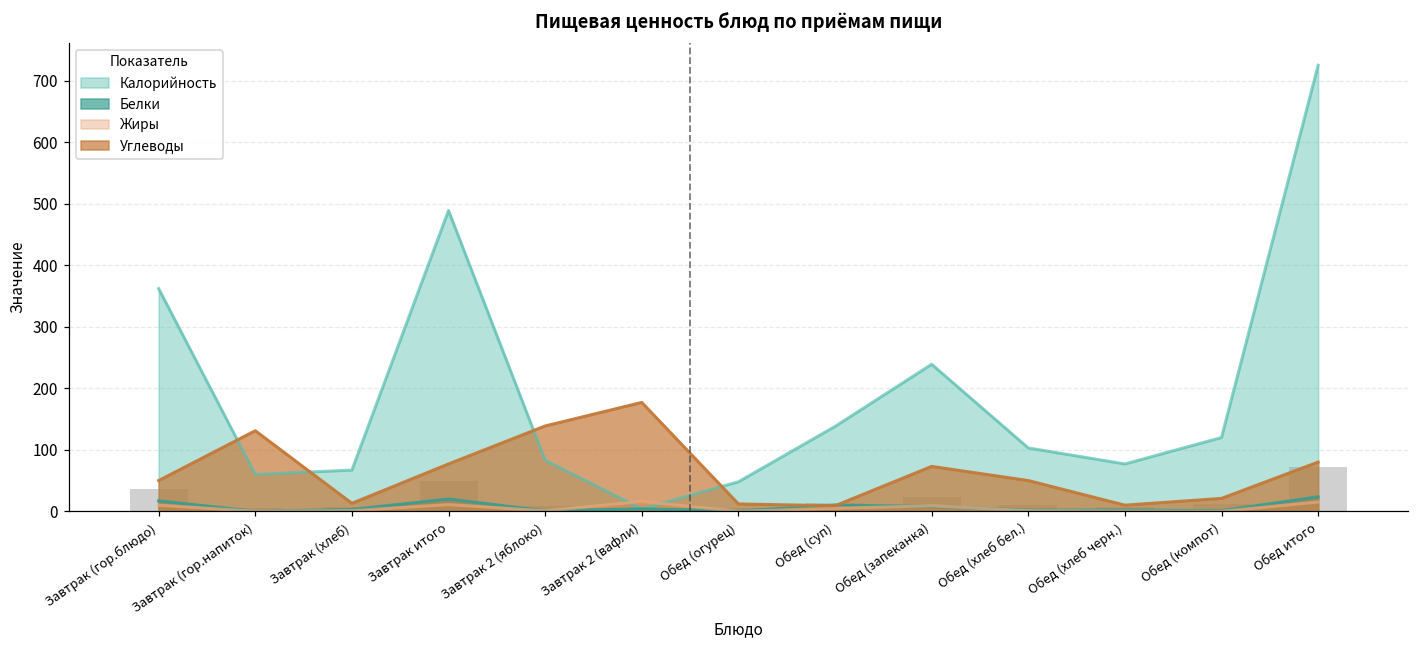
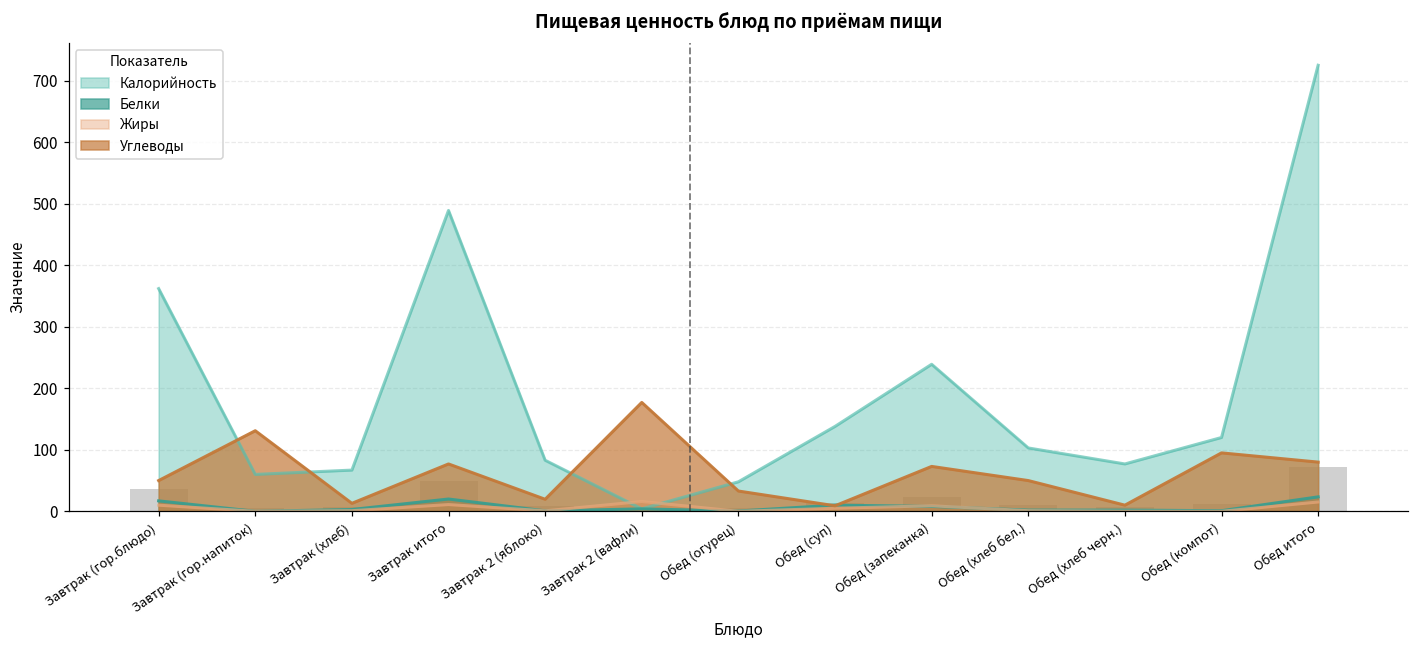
Углеводы, Завтрак 2 (яблоко): 140 -> 20
Углеводы, Обед (огурец): 10 -> 30
Углеводы, Обед (компот): 20 -> 100
